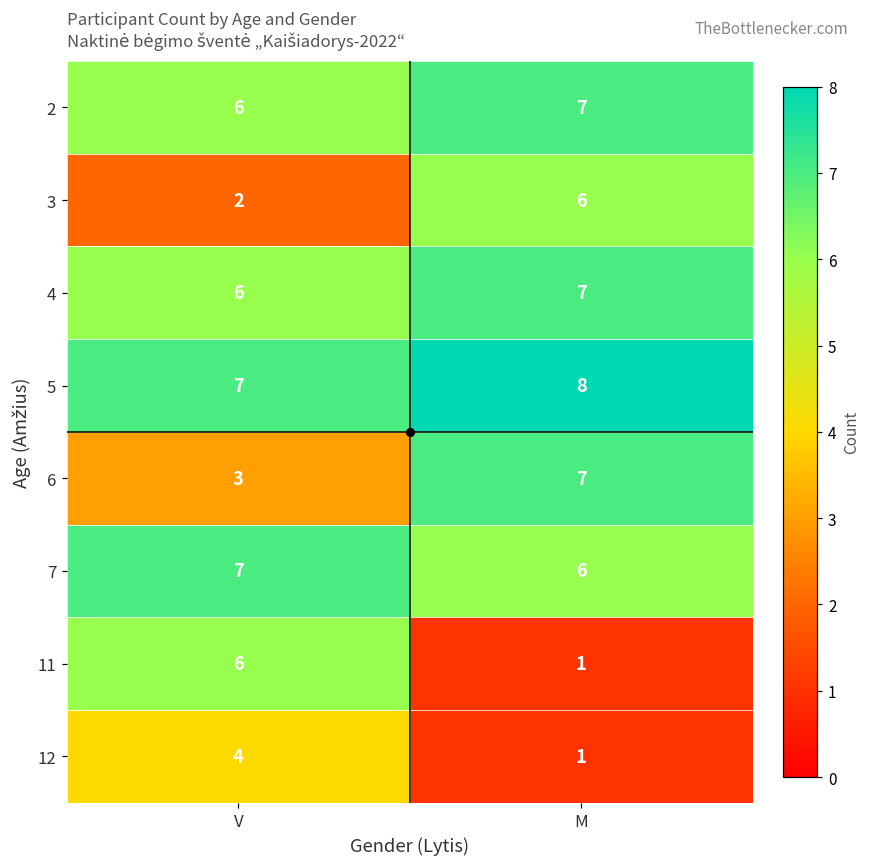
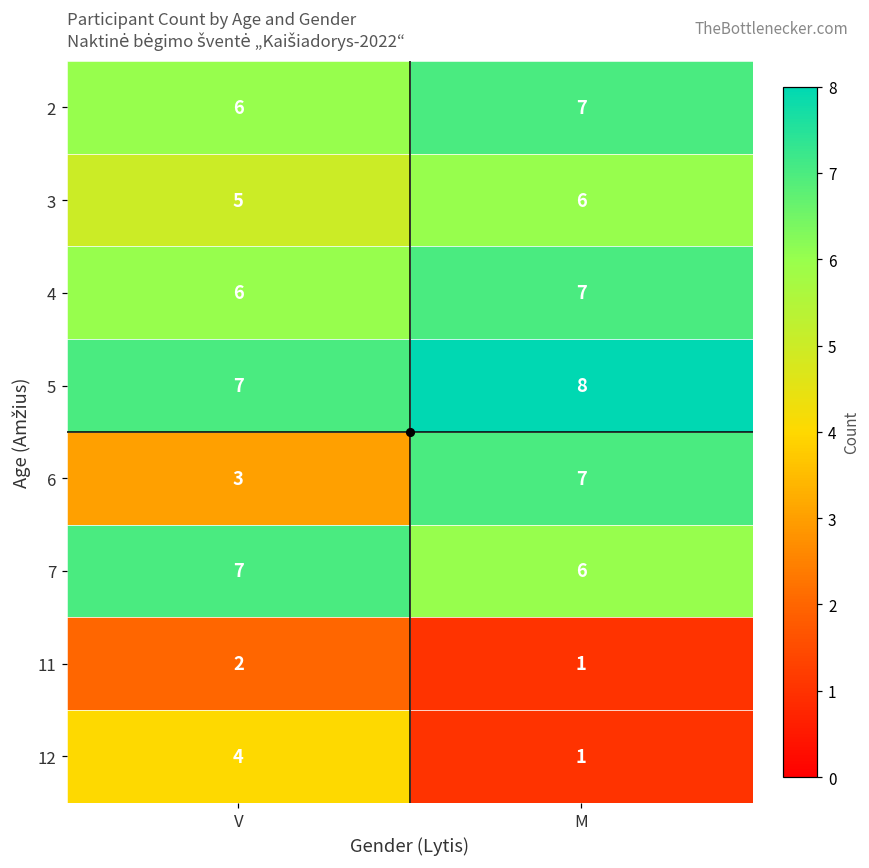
3, V: 2 -> 5
11, V: 6 -> 2
